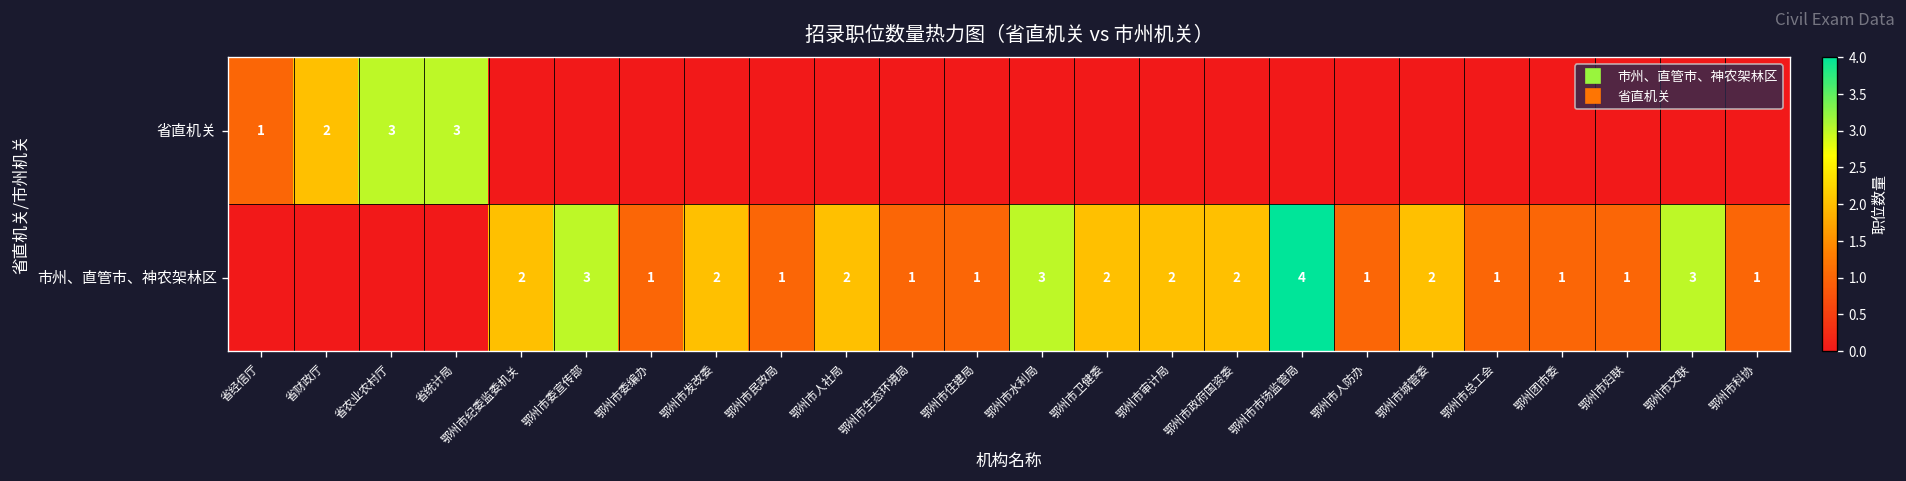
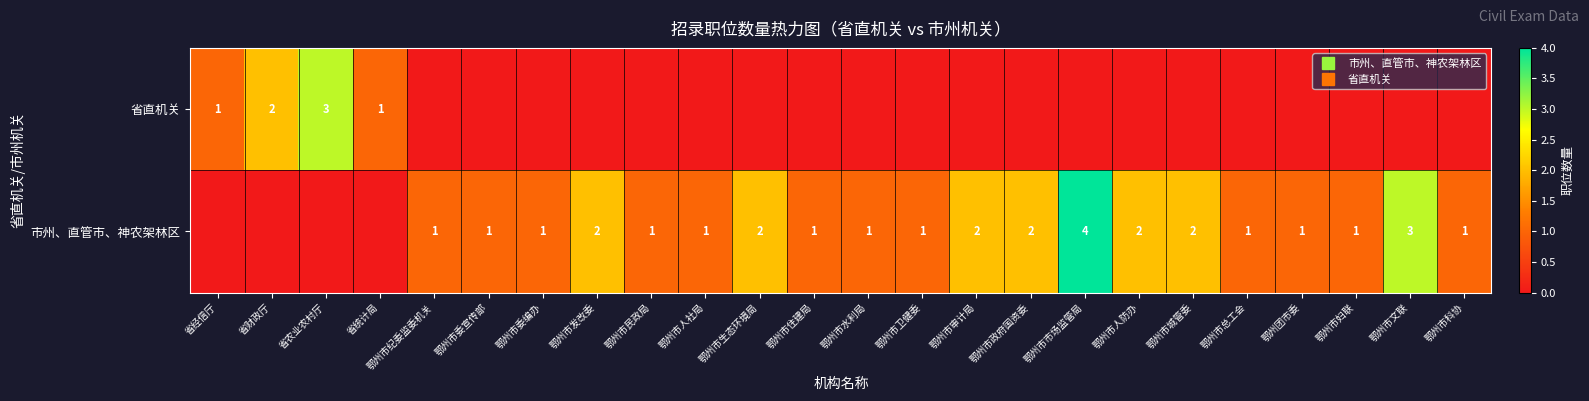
省直机关, 省统计局: 3 -> 1
市州、直管市、神农架林区, 鄂州市纪委监委机关: 2 -> 1
市州、直管市、神农架林区, 鄂州市委宣传部: 3 -> 1
市州、直管市、神农架林区, 鄂州市人社局: 2 -> 1
市州、直管市、神农架林区, 鄂州市生态环境局: 1 -> 2
市州、直管市、神农架林区, 鄂州市水利局: 3 -> 1
市州、直管市、神农架林区, 鄂州市卫健委: 2 -> 1
市州、直管市、神农架林区, 鄂州市人防办: 1 -> 2
